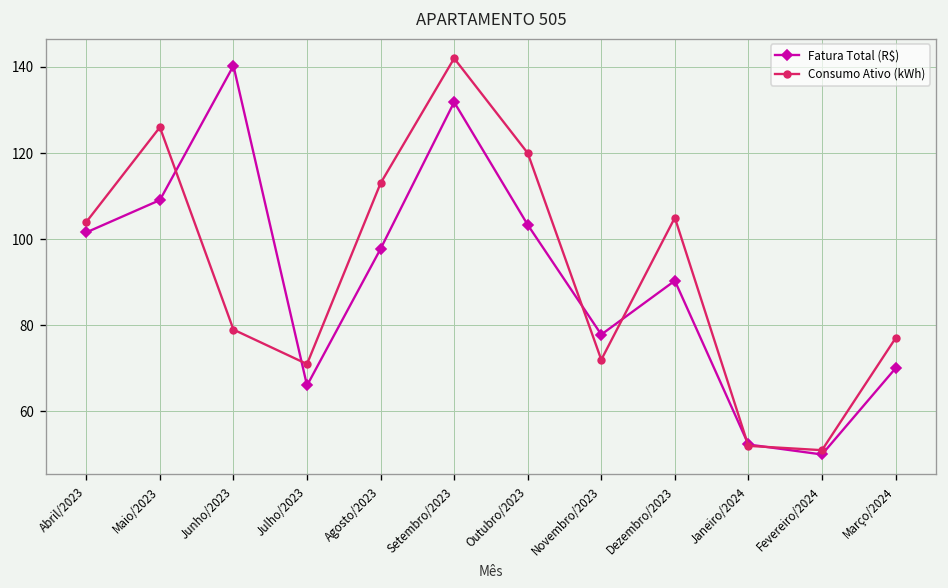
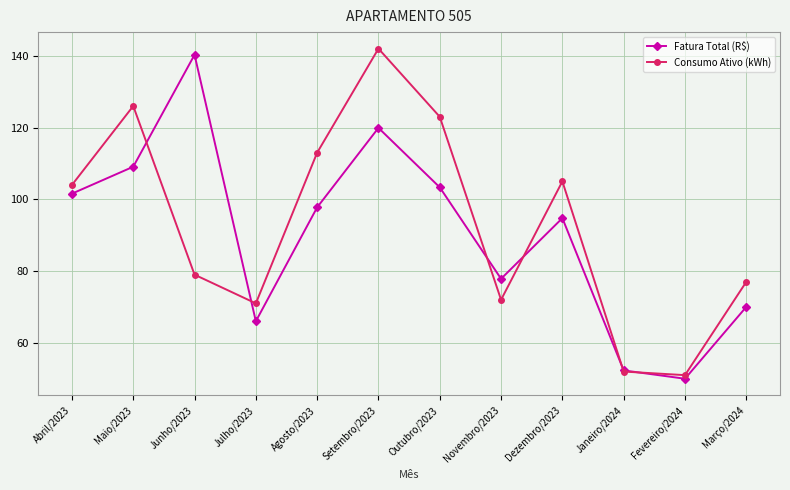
Fatura Total (R$), Setembro/2023: 132 -> 120
Consumo Ativo (kWh), Outubro/2023: 120 -> 123
Fatura Total (R$), Dezembro/2023: 90 -> 95
